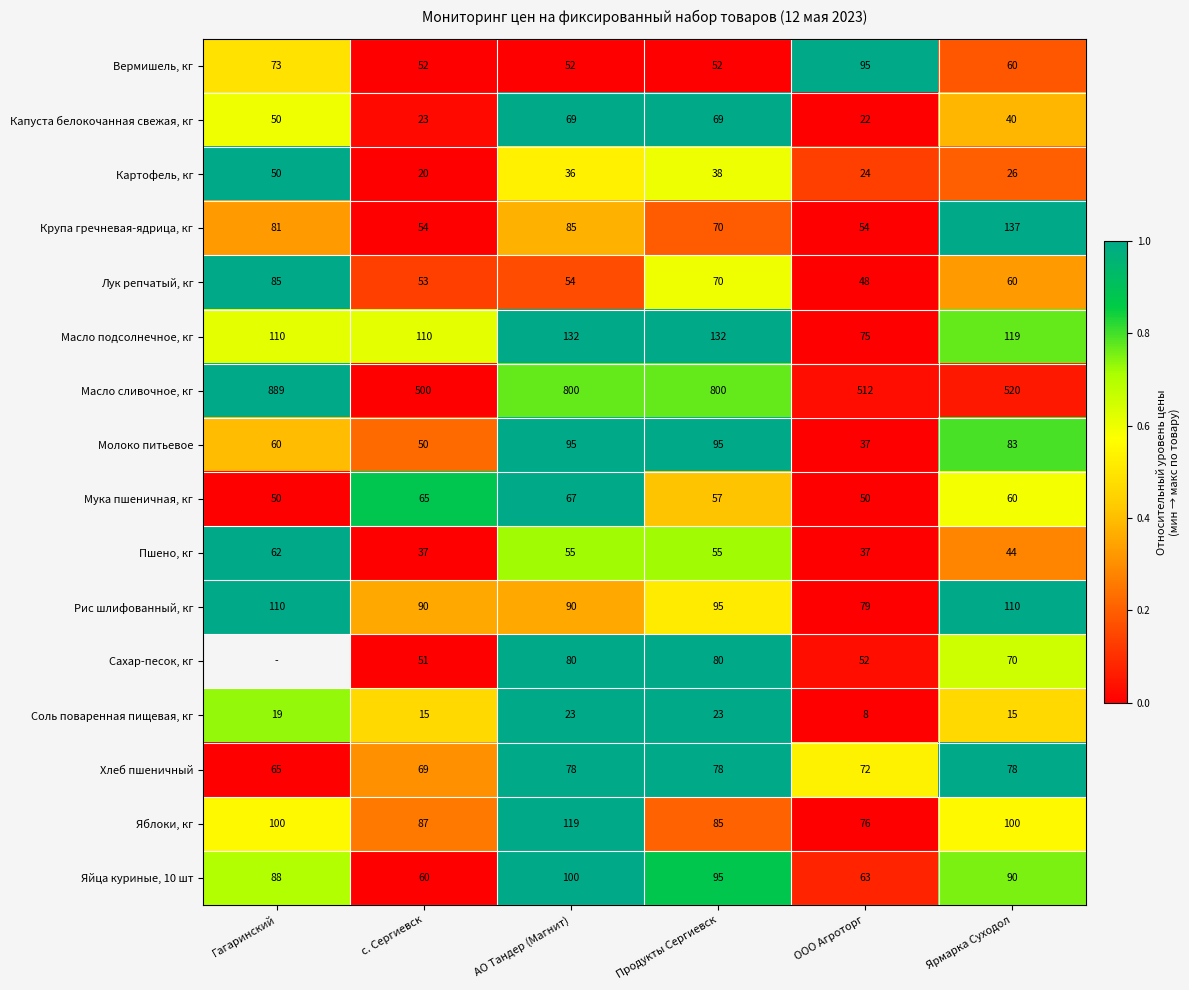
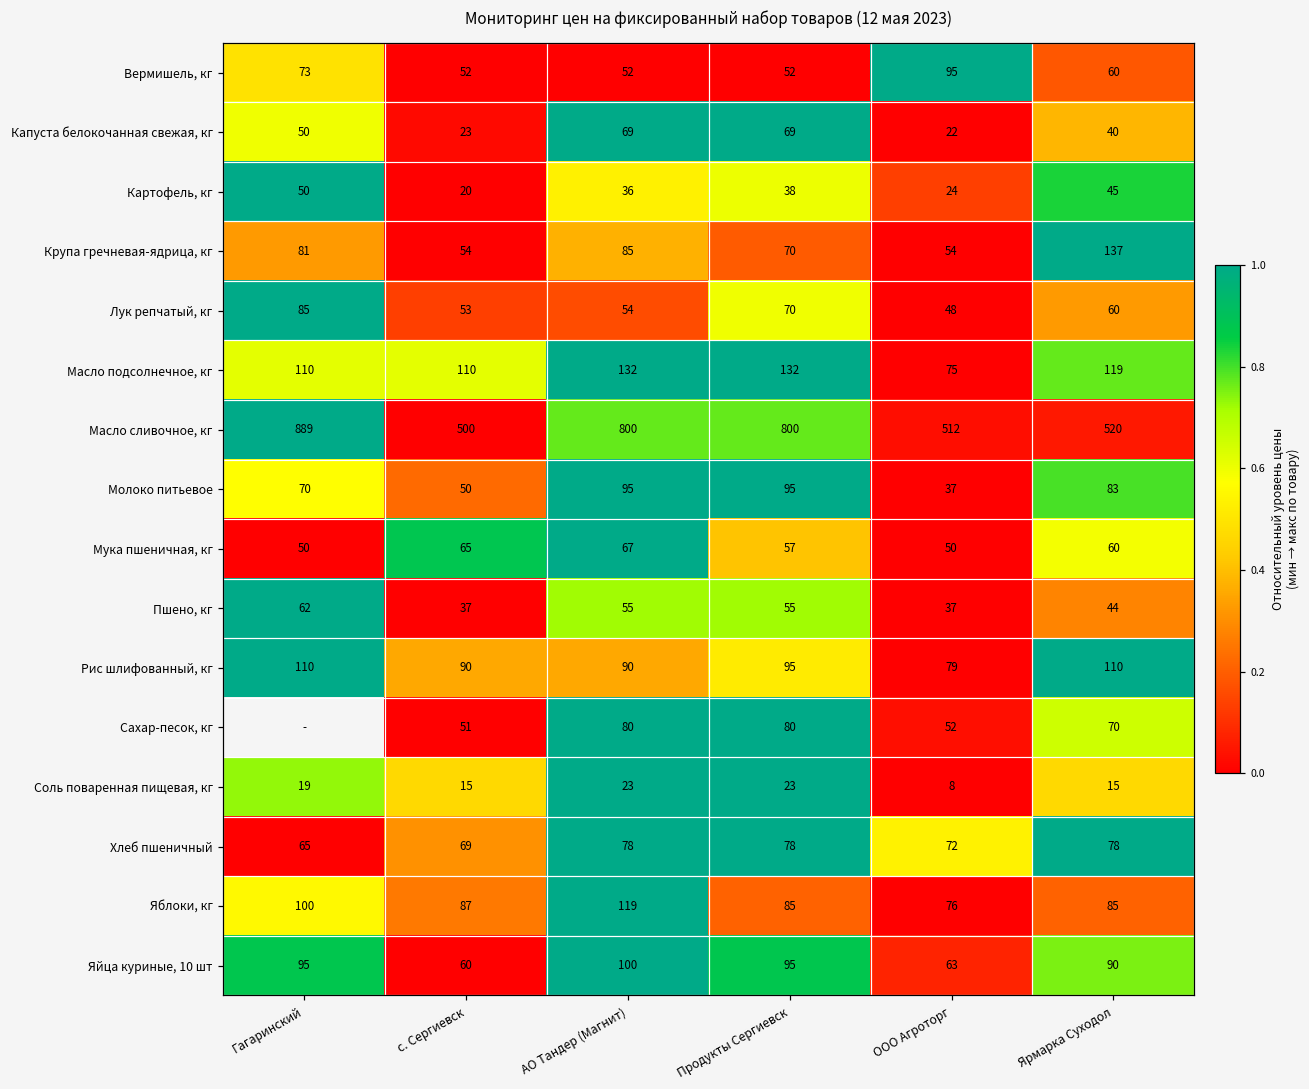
Картофель, кг, Ярмарка Суходол: 26 -> 45
Молоко питьевое, Гагаринский: 60 -> 70
Яблоки, кг, Ярмарка Суходол: 100 -> 85
Яйца куриные, 10 шт, Гагаринский: 88 -> 95
